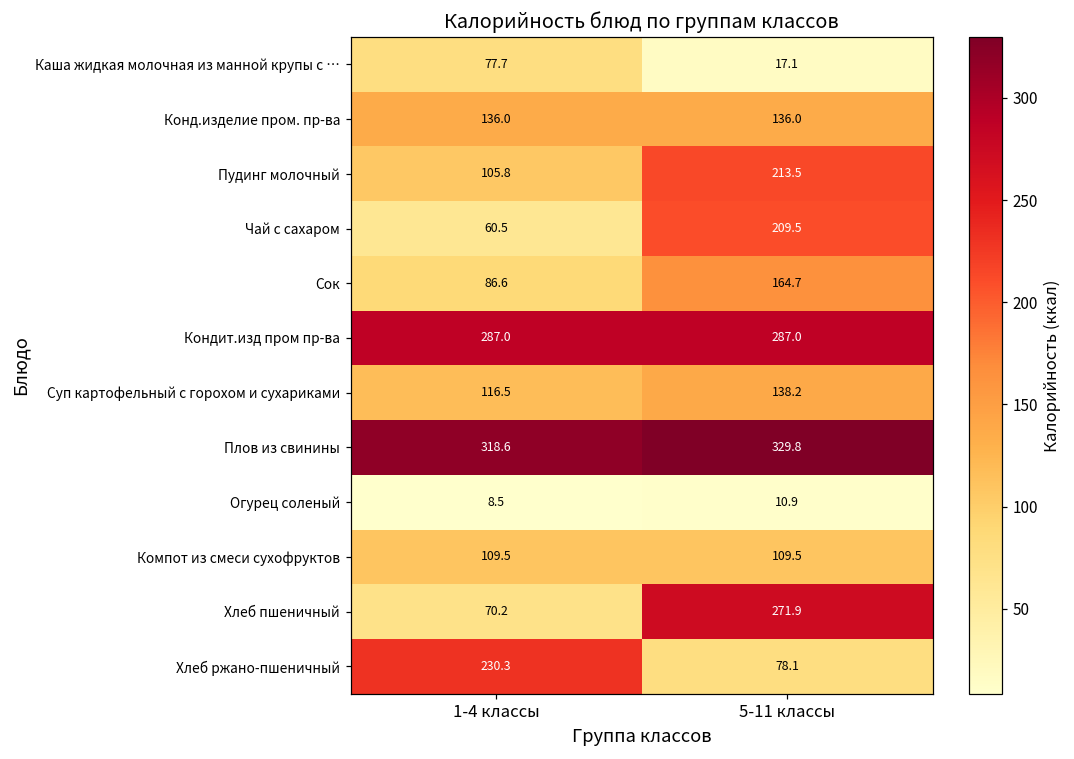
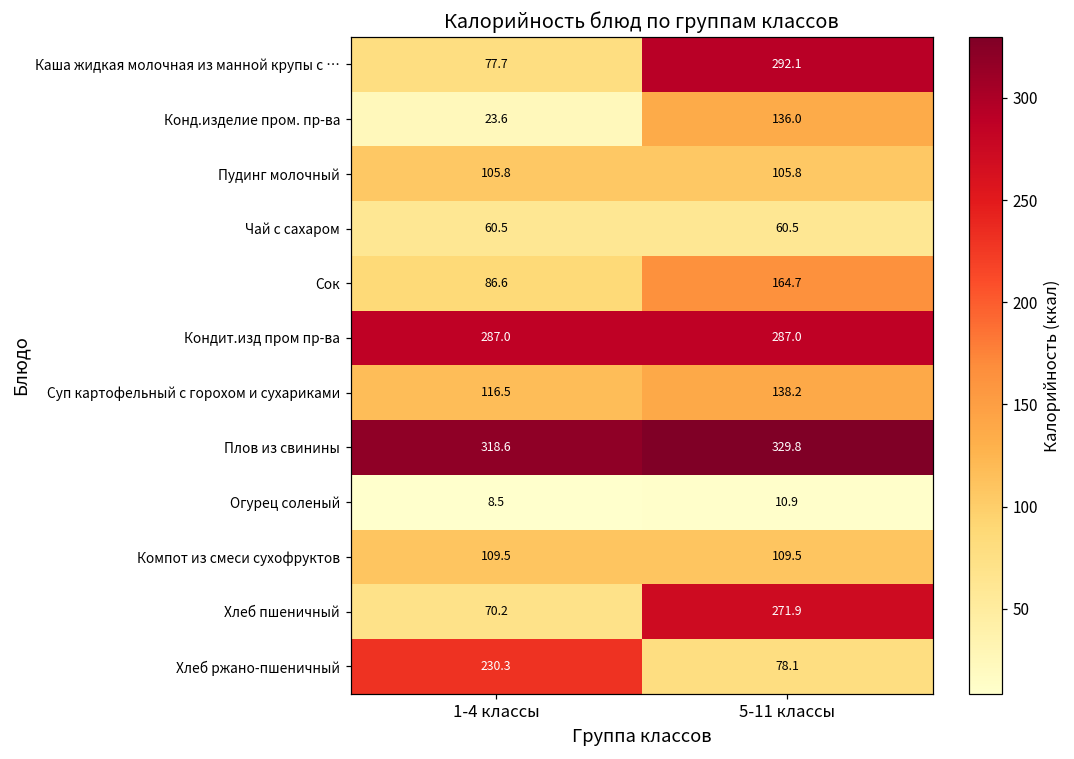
Каша жидкая молочная из манной крупы с …, 5-11 классы: 17.1 -> 292.1
Конд.изделие пром. пр-ва, 1-4 классы: 136.0 -> 23.6
Пудинг молочный, 5-11 классы: 213.5 -> 105.8
Чай с сахаром, 5-11 классы: 209.5 -> 60.5
